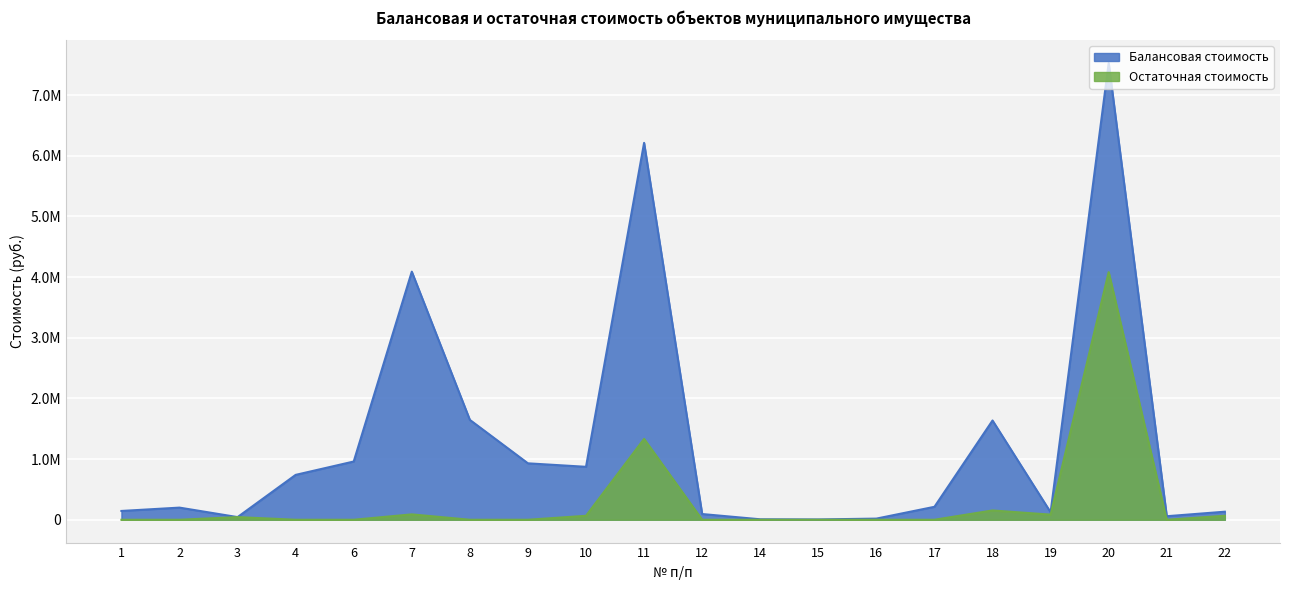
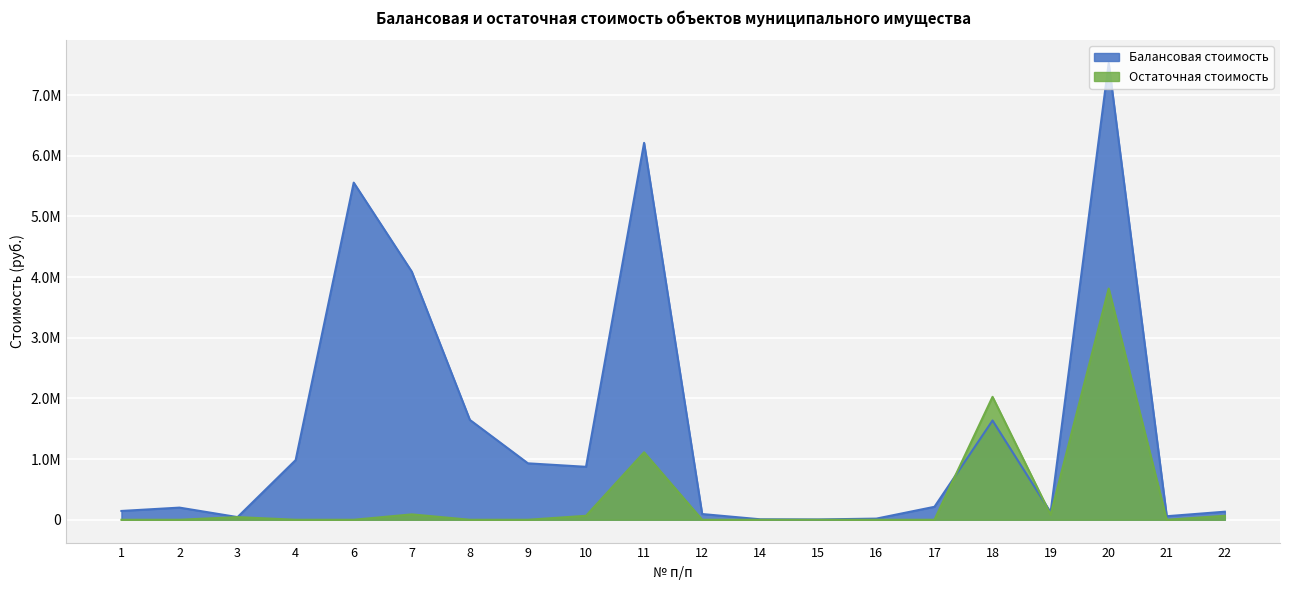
Балансовая стоимость, 4: 700000 -> 1000000
Балансовая стоимость, 6: 1000000 -> 5600000
Остаточная стоимость, 11: 1300000 -> 1100000
Остаточная стоимость, 18: 200000 -> 2000000
Остаточная стоимость, 20: 4100000 -> 3800000
